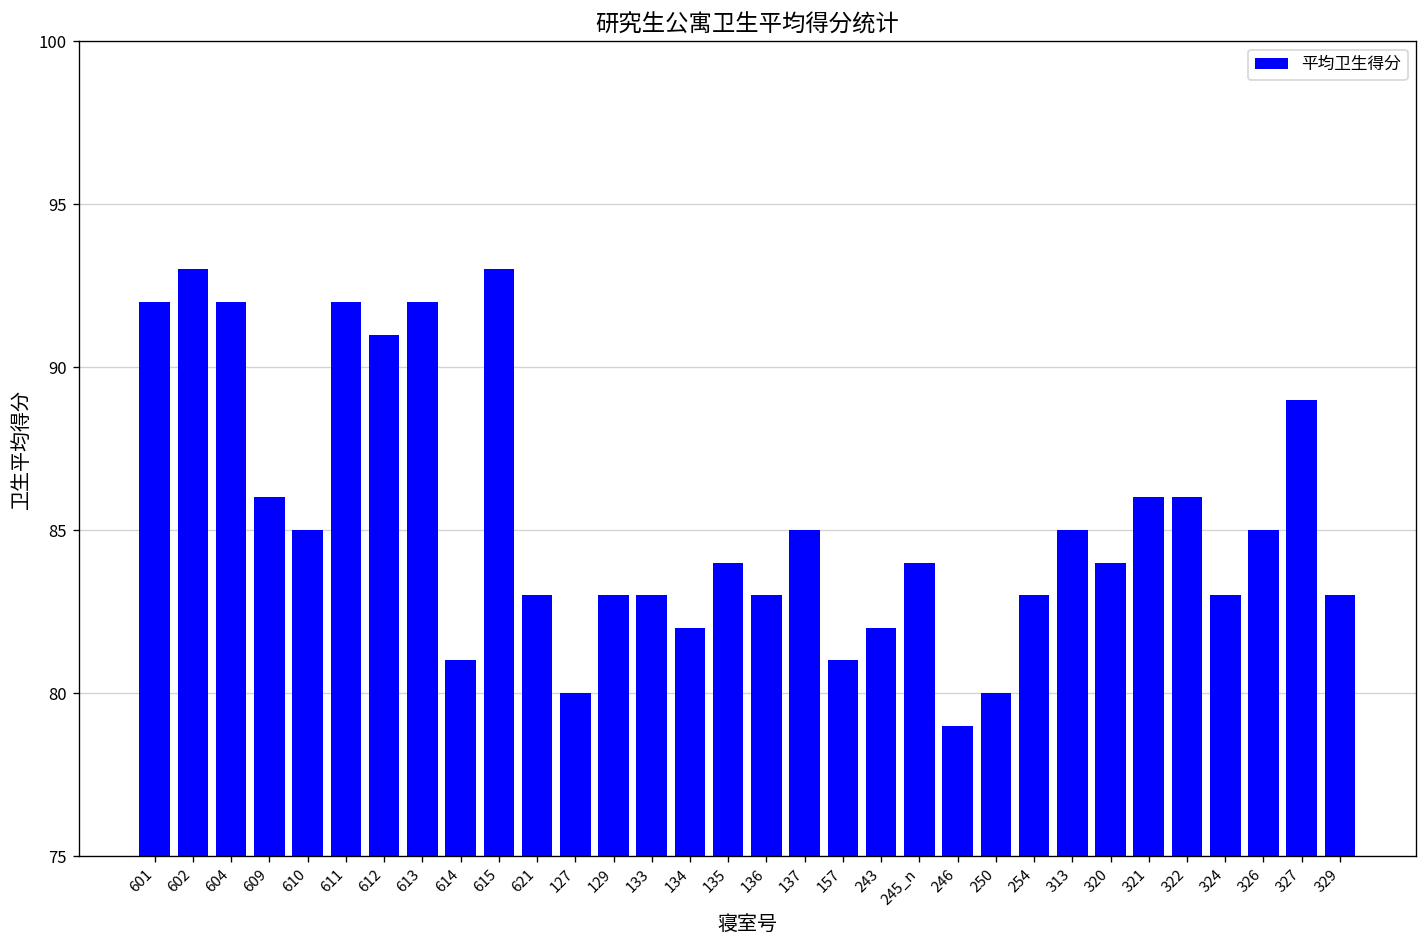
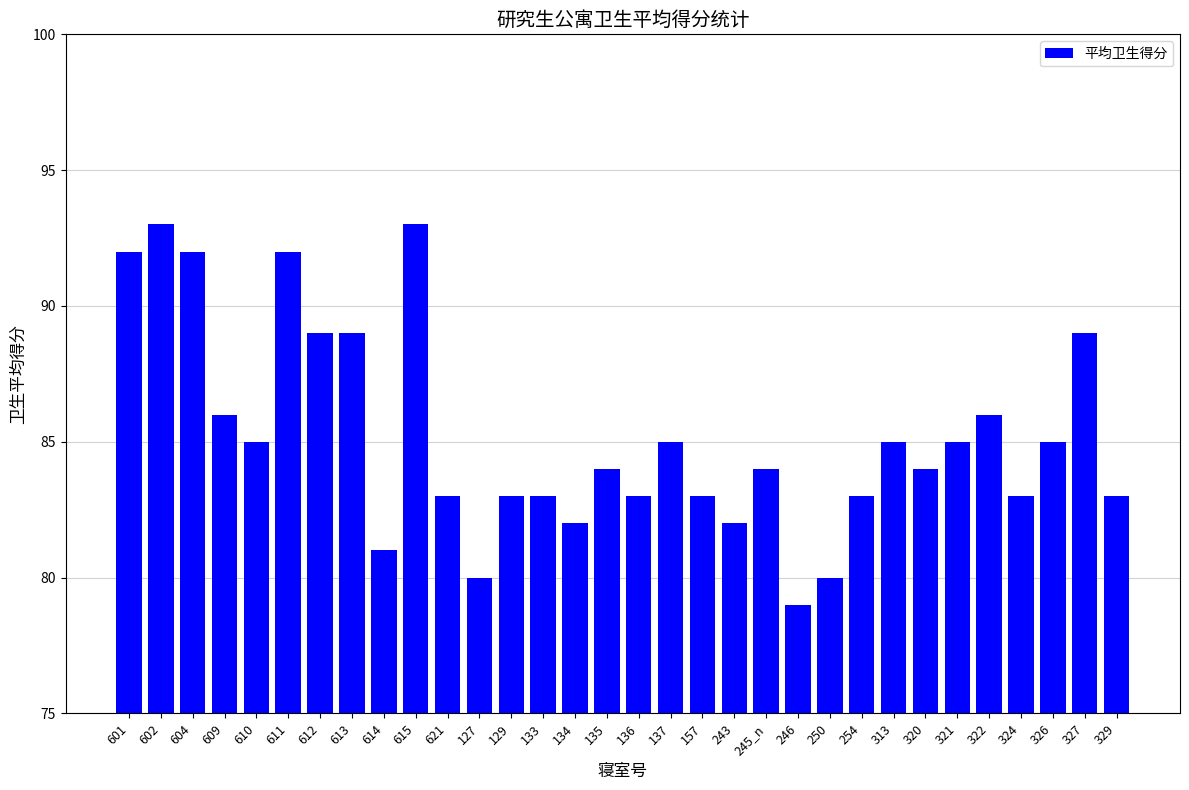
612: 91 -> 89
613: 92 -> 89
157: 81 -> 83
321: 86 -> 85
